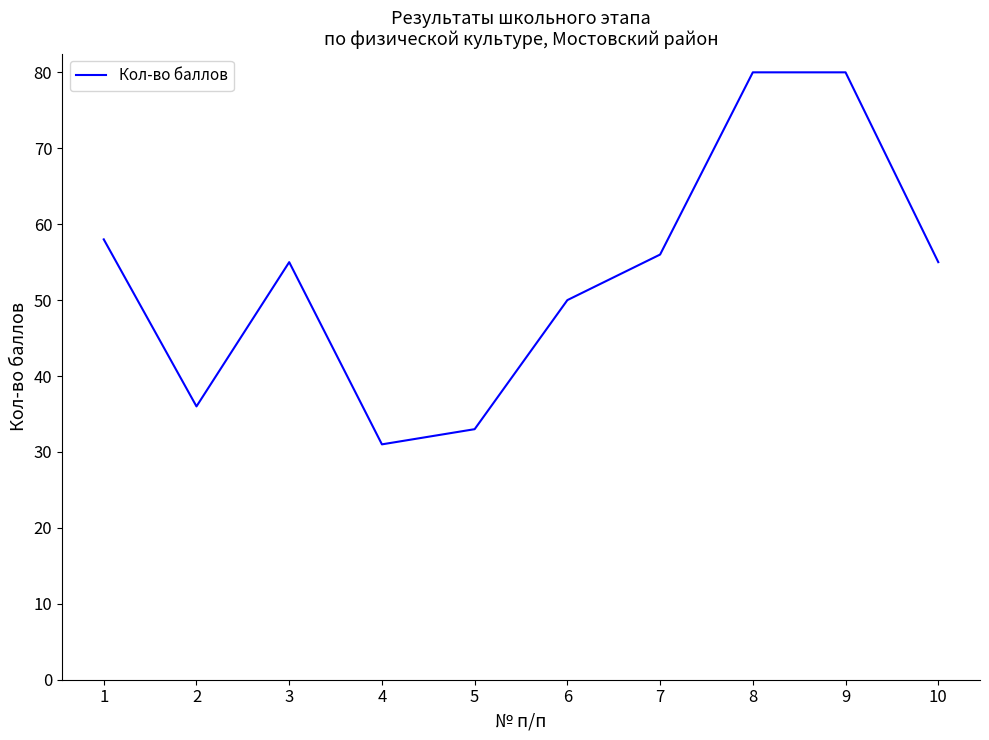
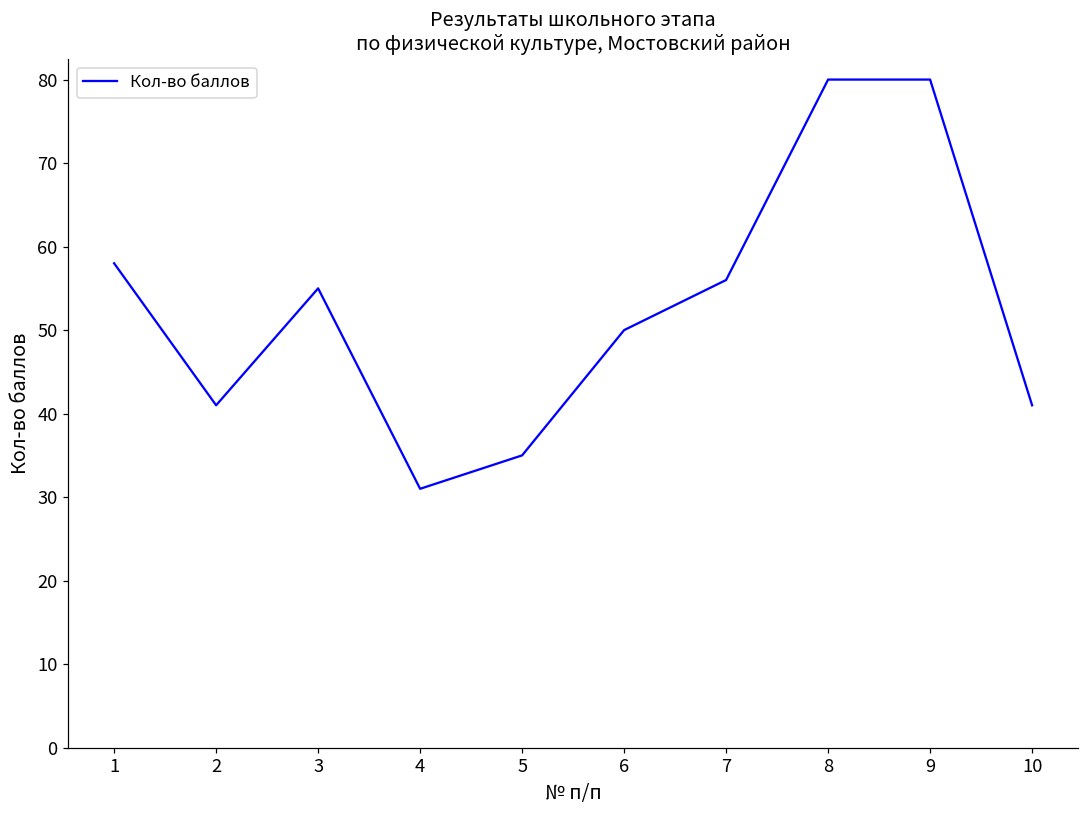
2: 36 -> 41
5: 33 -> 35
10: 55 -> 41
